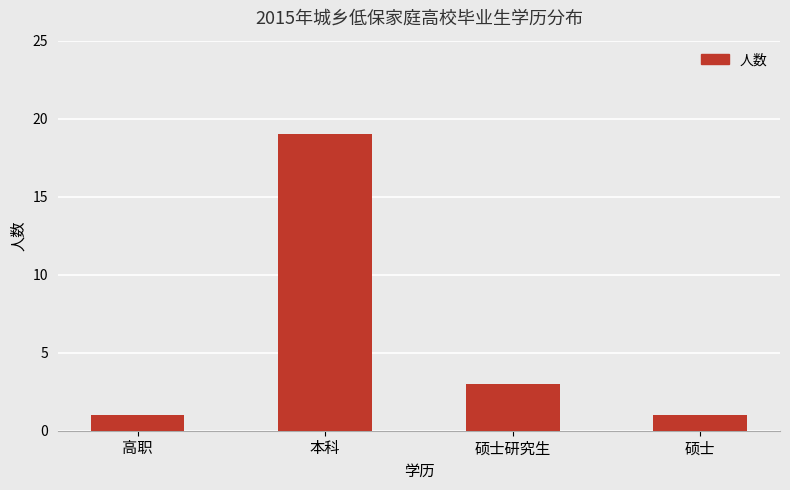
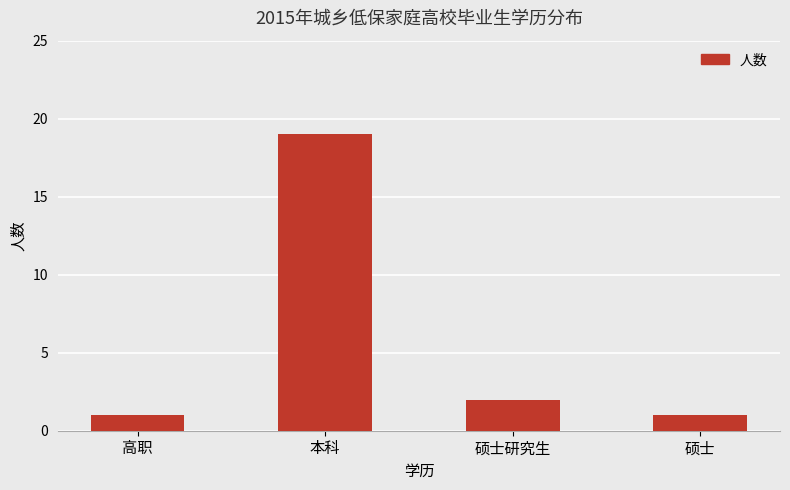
硕士研究生: 3 -> 2
